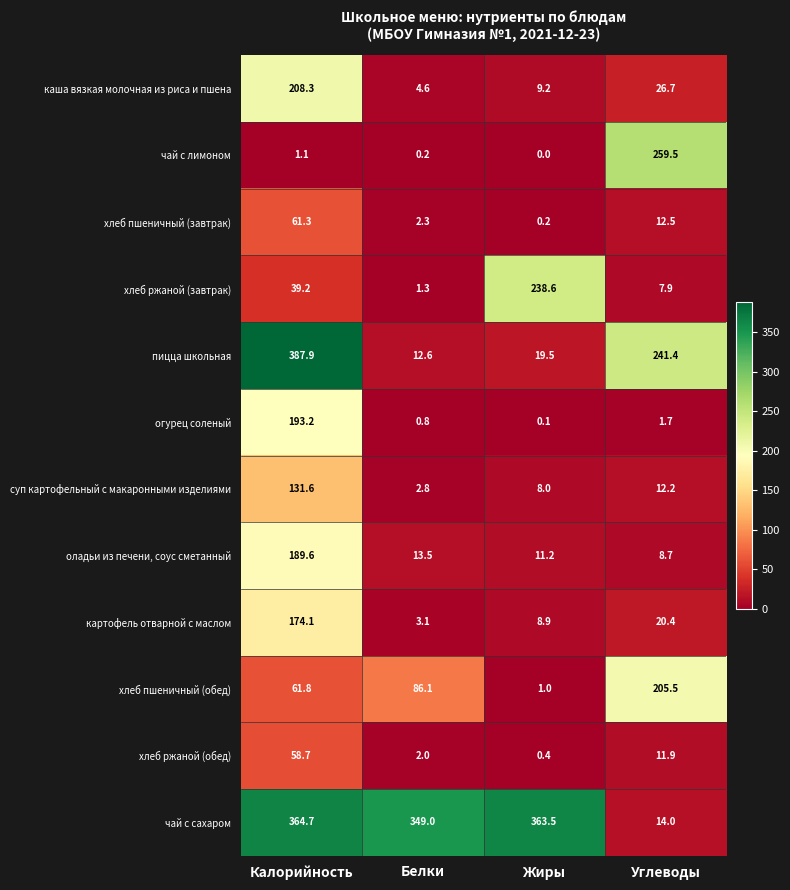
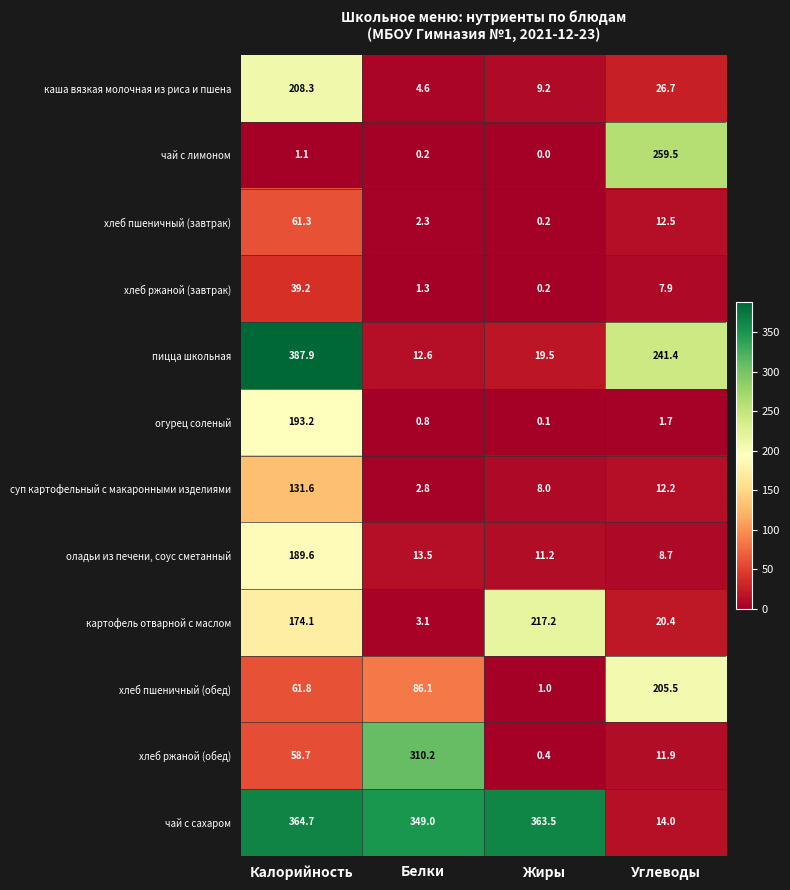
хлеб ржаной (завтрак), Жиры: 238.6 -> 0.2
картофель отварной с маслом, Жиры: 8.9 -> 217.2
хлеб ржаной (обед), Белки: 2.0 -> 310.2
